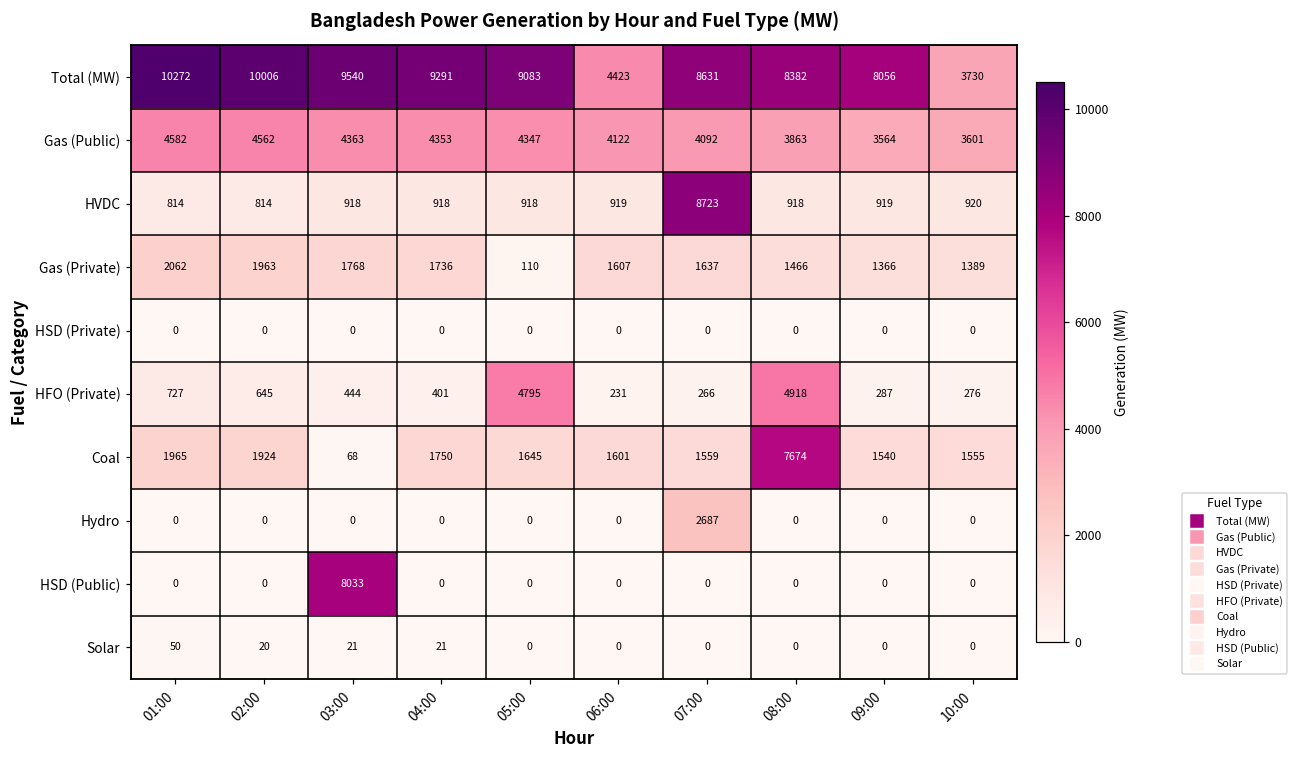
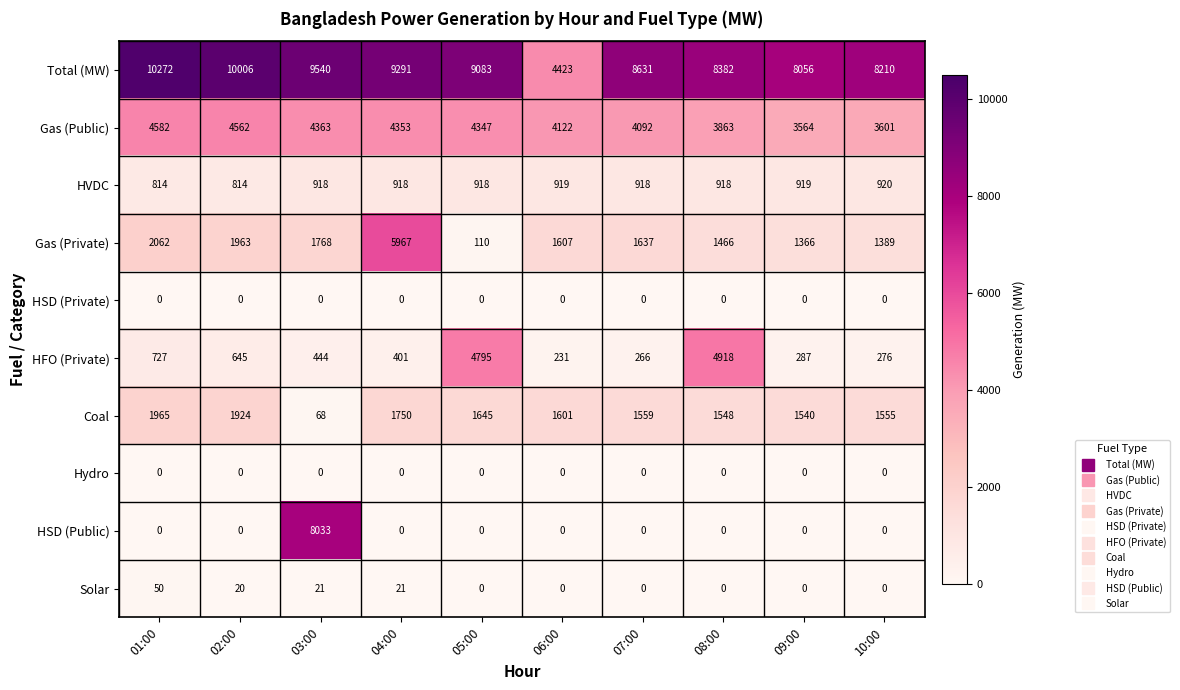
Total (MW), 10:00: 3730 -> 8210
HVDC, 07:00: 8723 -> 918
Gas (Private), 04:00: 1736 -> 5967
Coal, 08:00: 7674 -> 1548
Hydro, 07:00: 2687 -> 0
